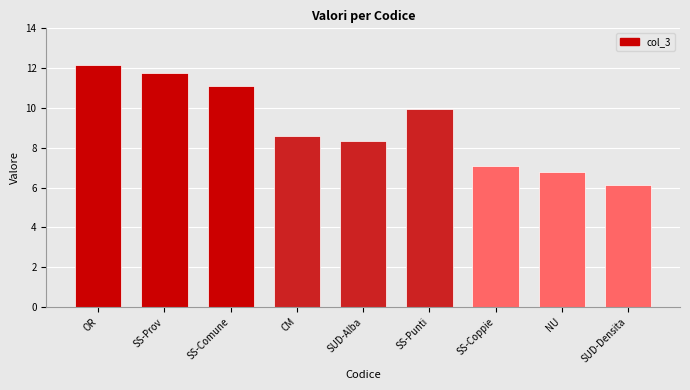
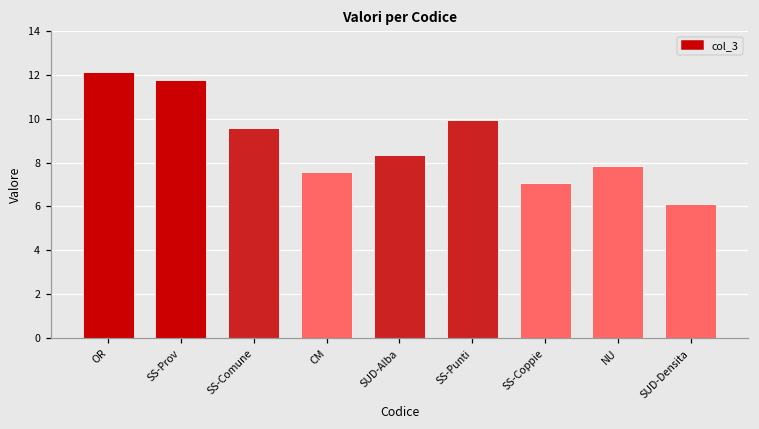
SS-Comune: 11.1 -> 9.6
CM: 8.6 -> 7.6
NU: 6.8 -> 7.9
